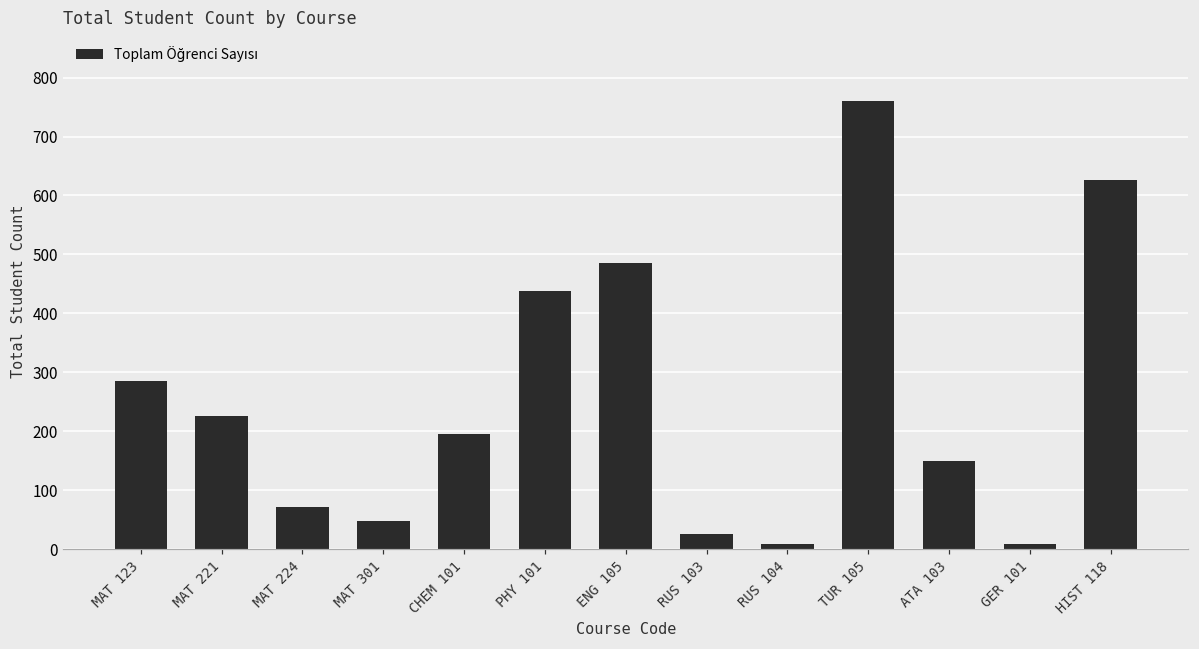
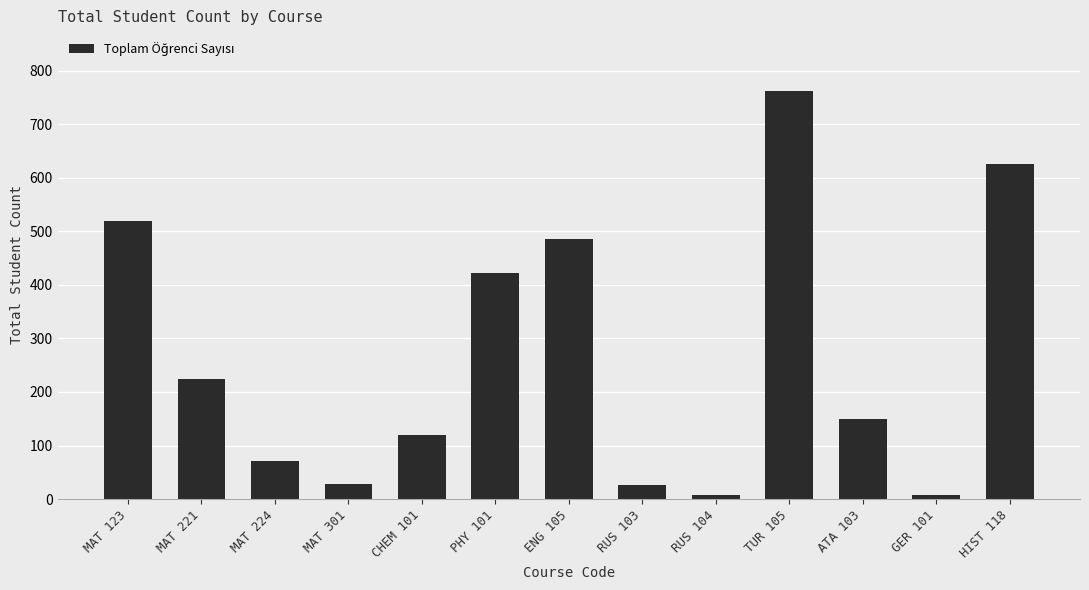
MAT 123: 290 -> 520
MAT 301: 50 -> 30
CHEM 101: 200 -> 120
PHY 101: 440 -> 420
